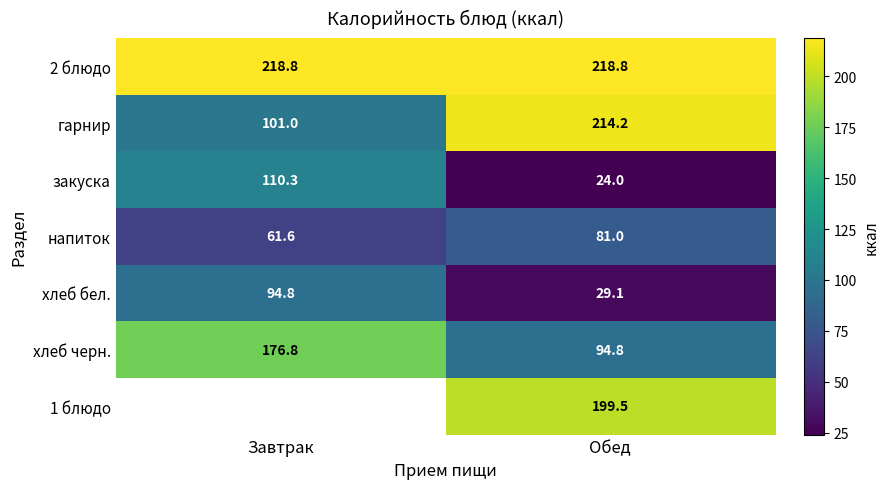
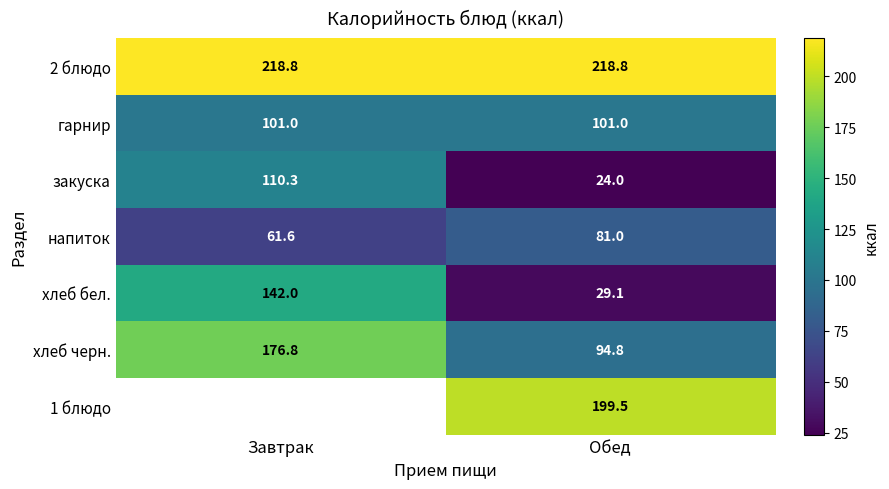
гарнир, Обед: 214.2 -> 101.0
хлеб бел., Завтрак: 94.8 -> 142.0
